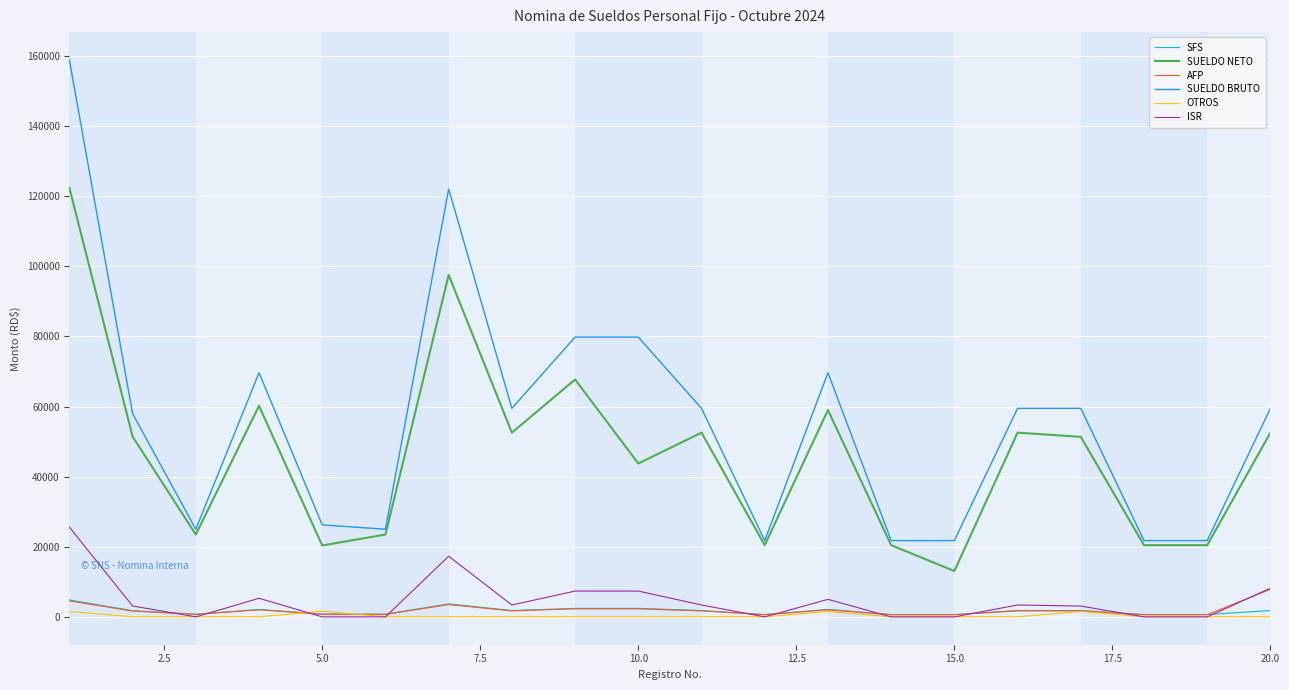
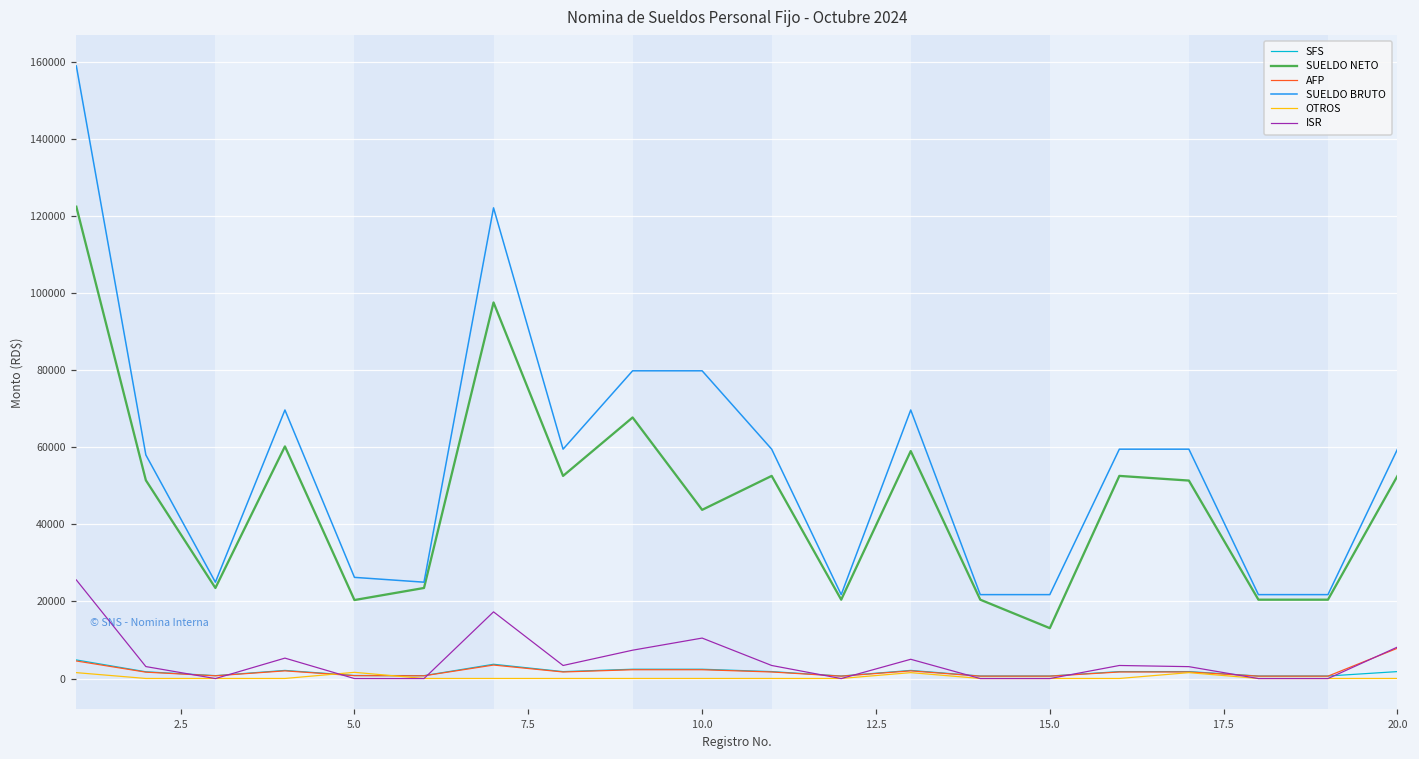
ISR, 10.0: 7000 -> 11000
